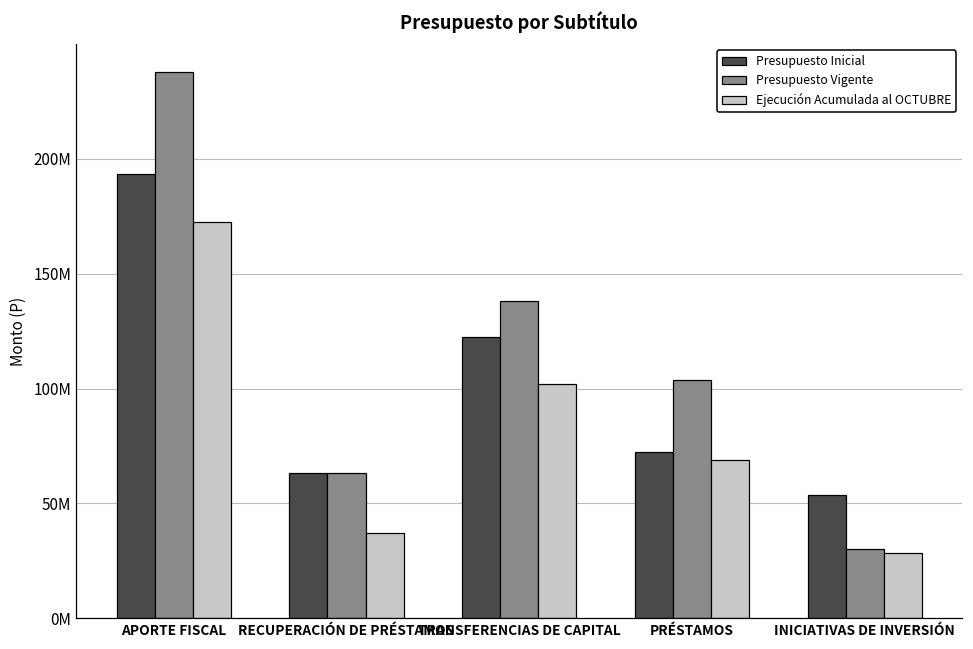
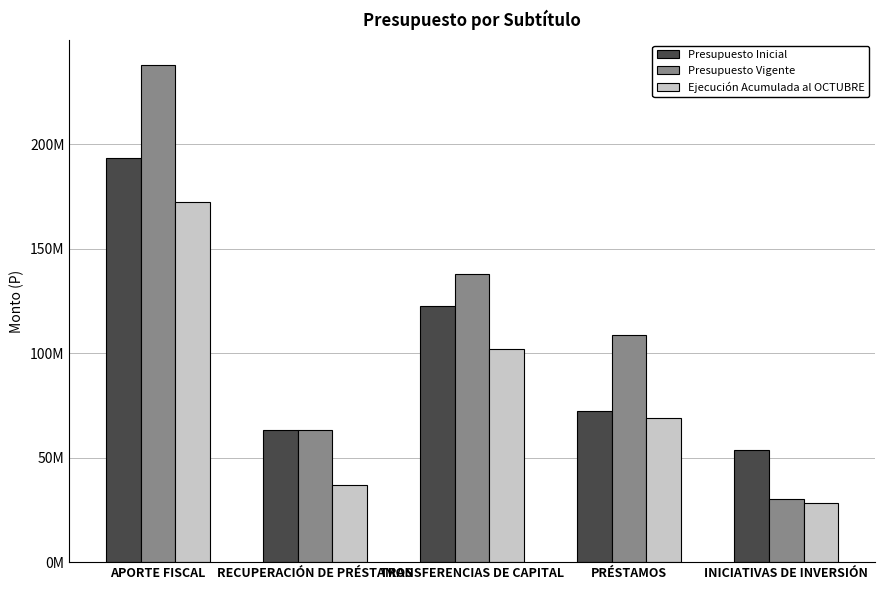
Presupuesto Vigente, PRÉSTAMOS: 104000000 -> 109000000
